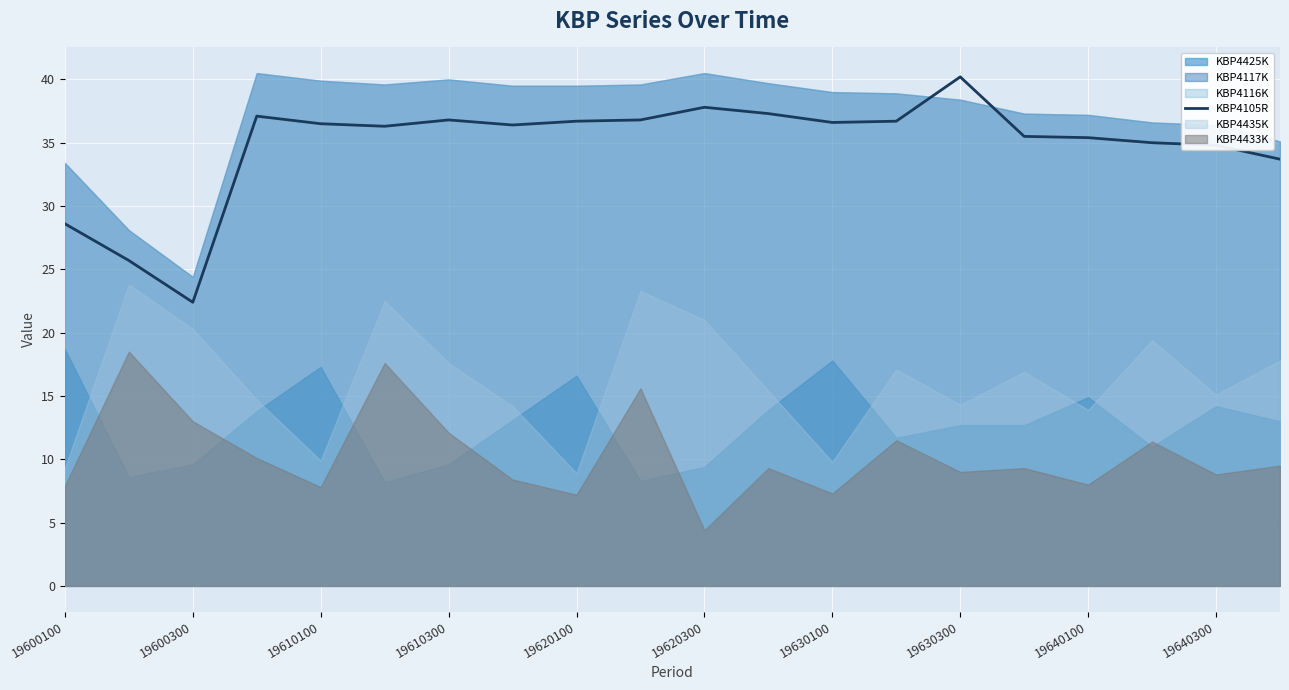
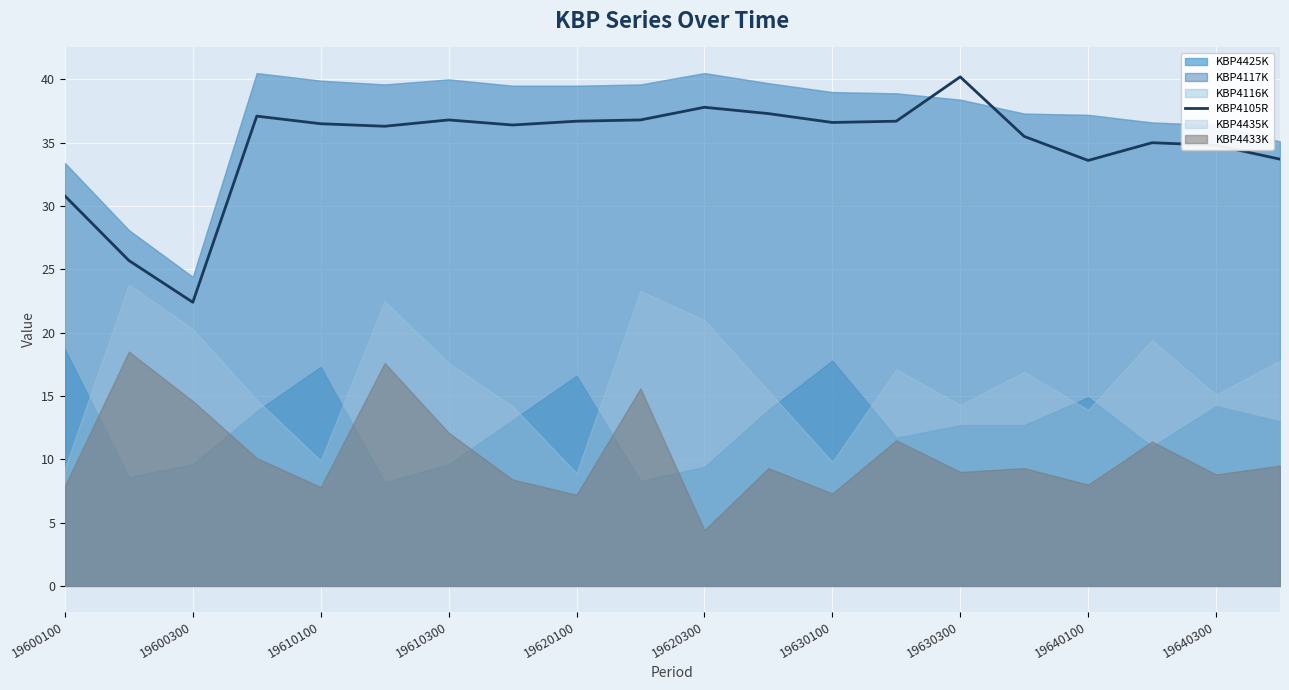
KBP4105R, 19600100: 28.6 -> 30.8
KBP4433K, 19600300: 13.0 -> 14.6
KBP4105R, 19640100: 35.4 -> 33.6
